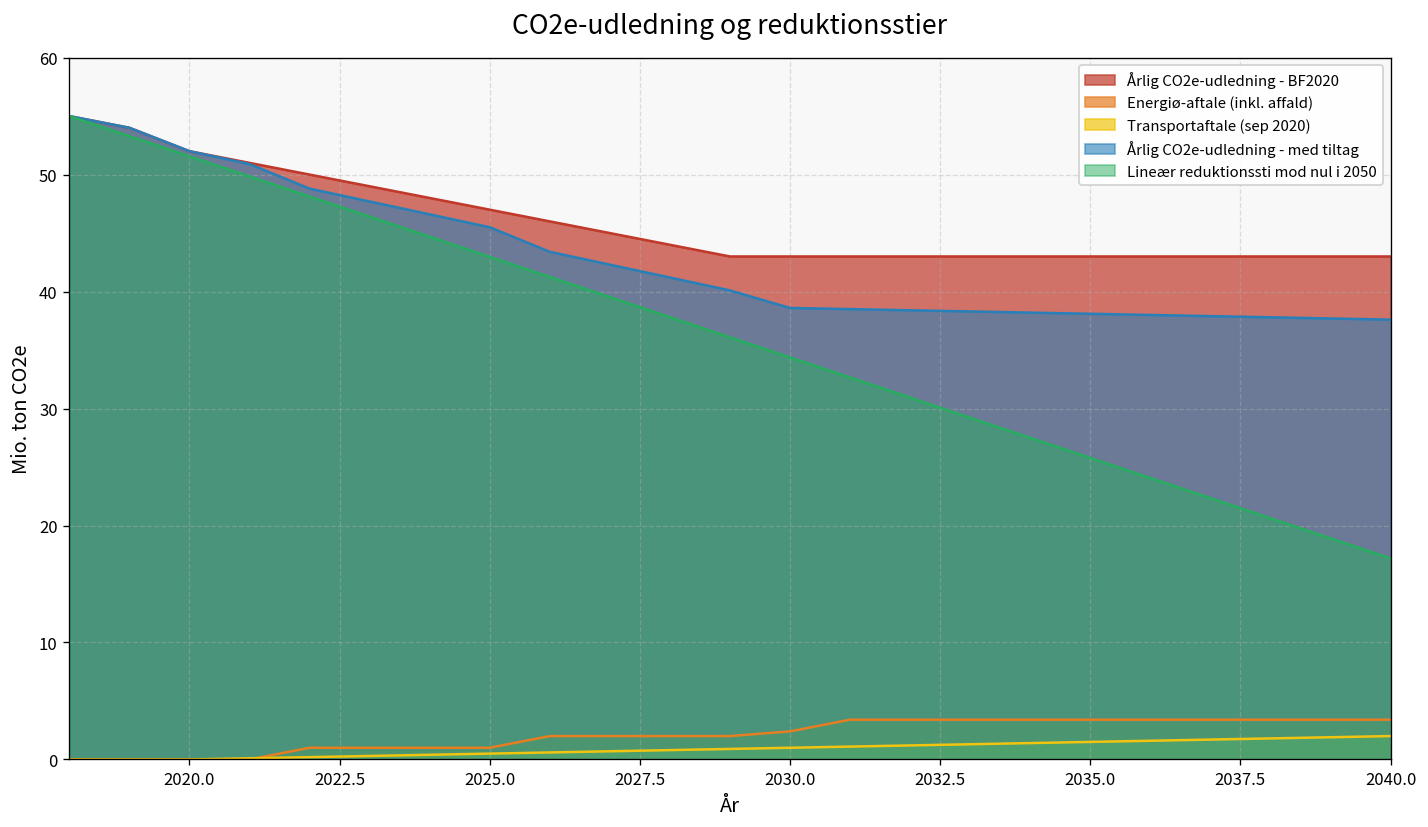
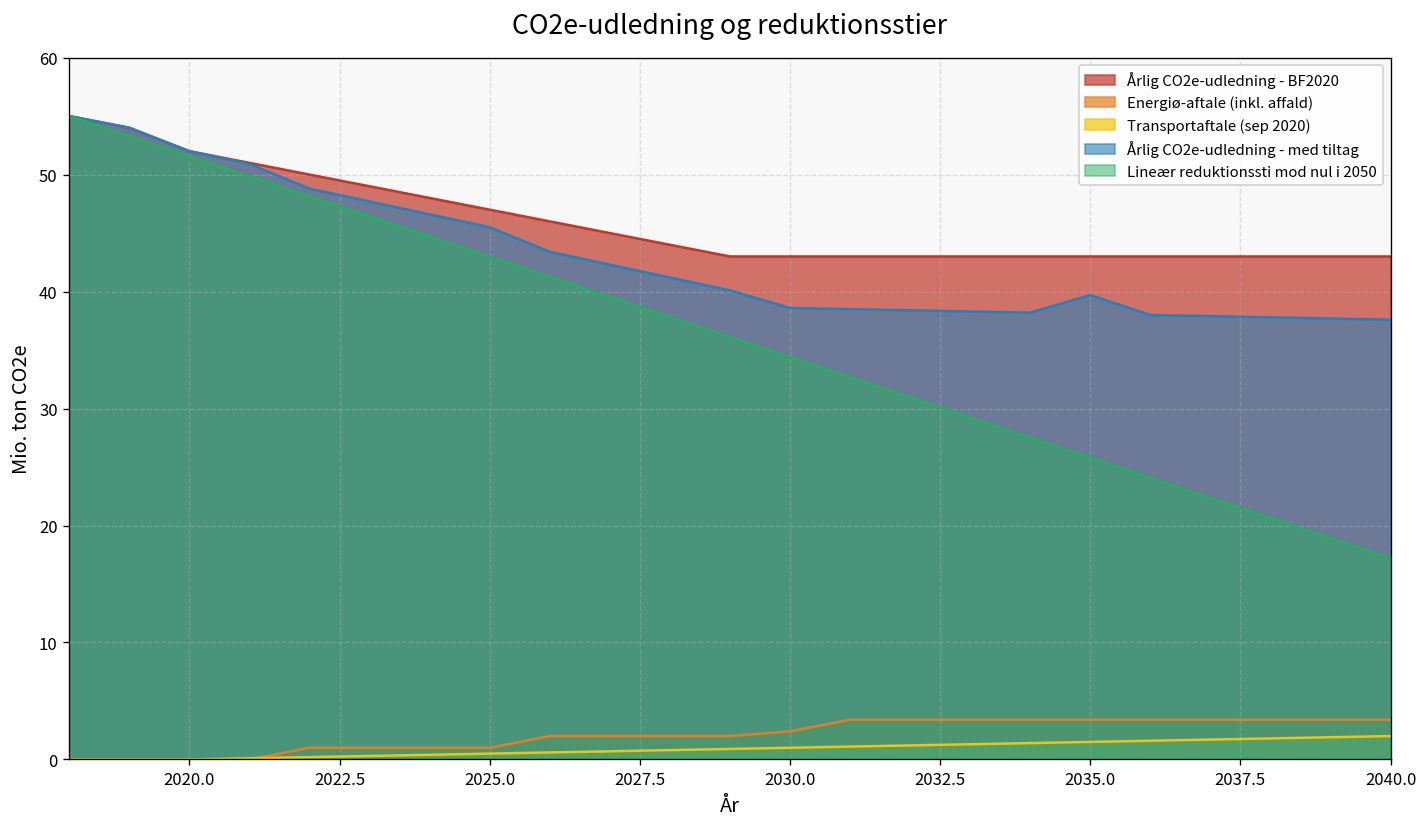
Årlig CO2e-udledning - med tiltag, 2035.0: 38 -> 40
